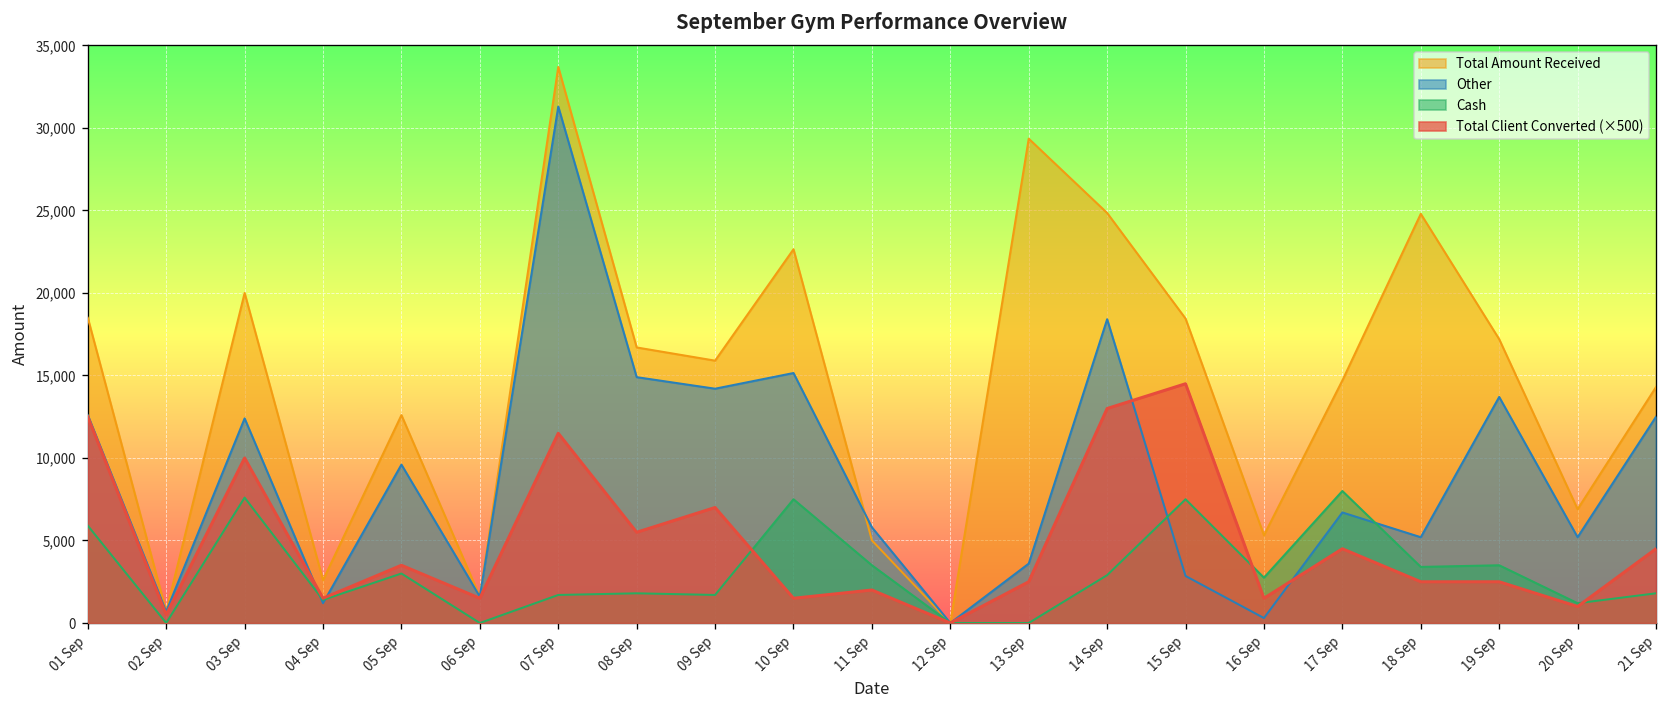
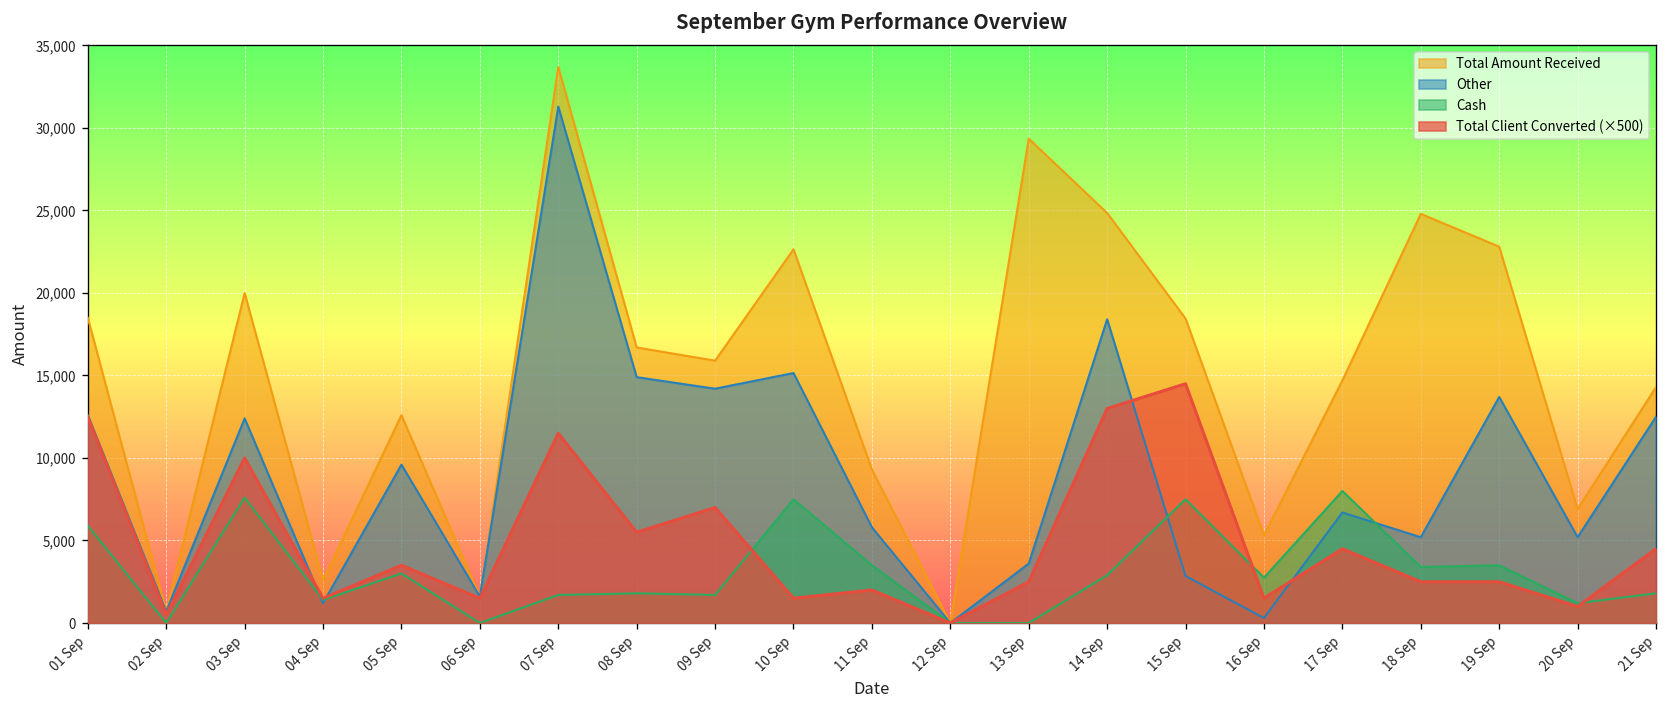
Total Amount Received, 11 Sep: 5,000 -> 9,300
Total Amount Received, 19 Sep: 17,200 -> 22,800
